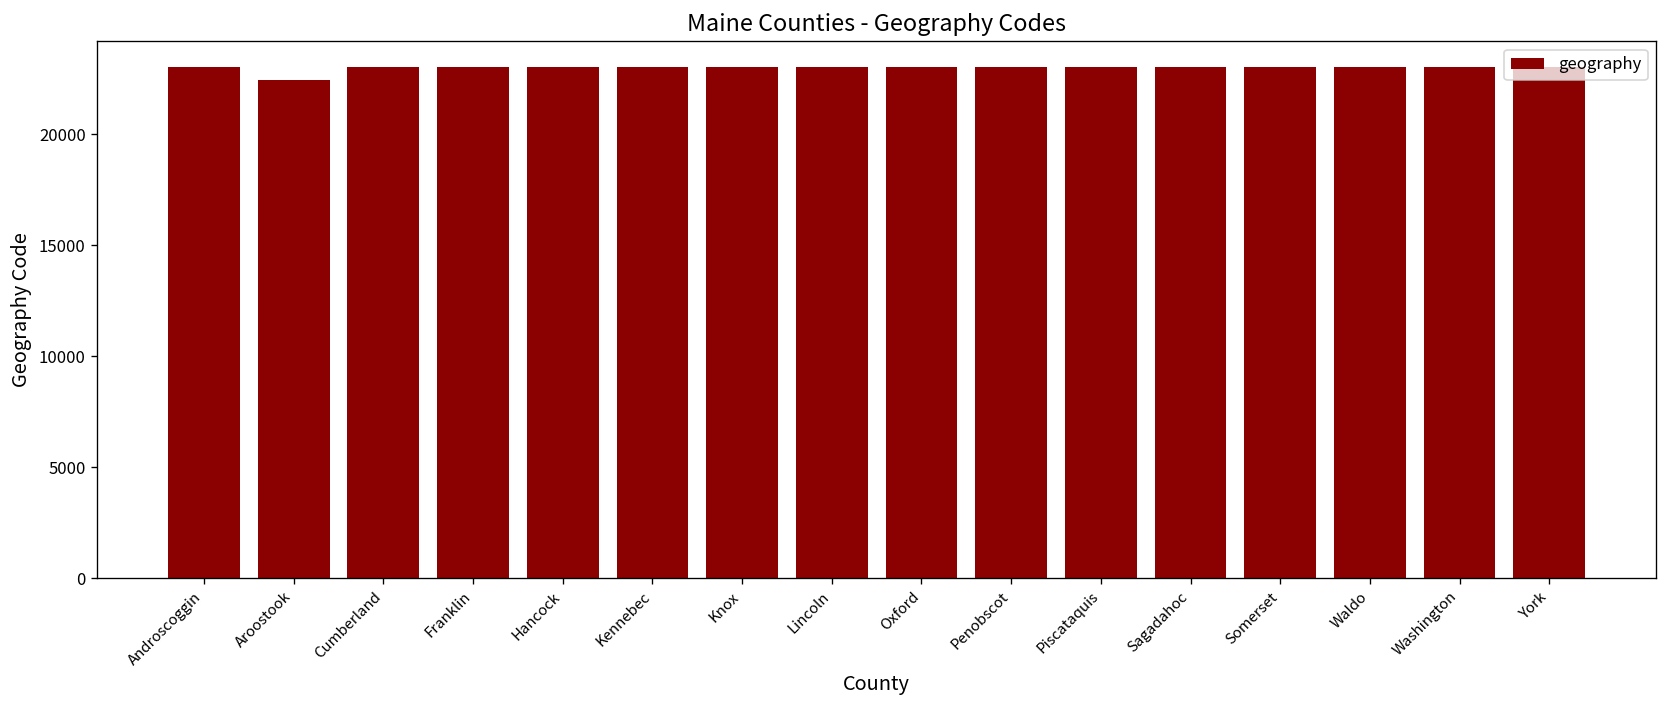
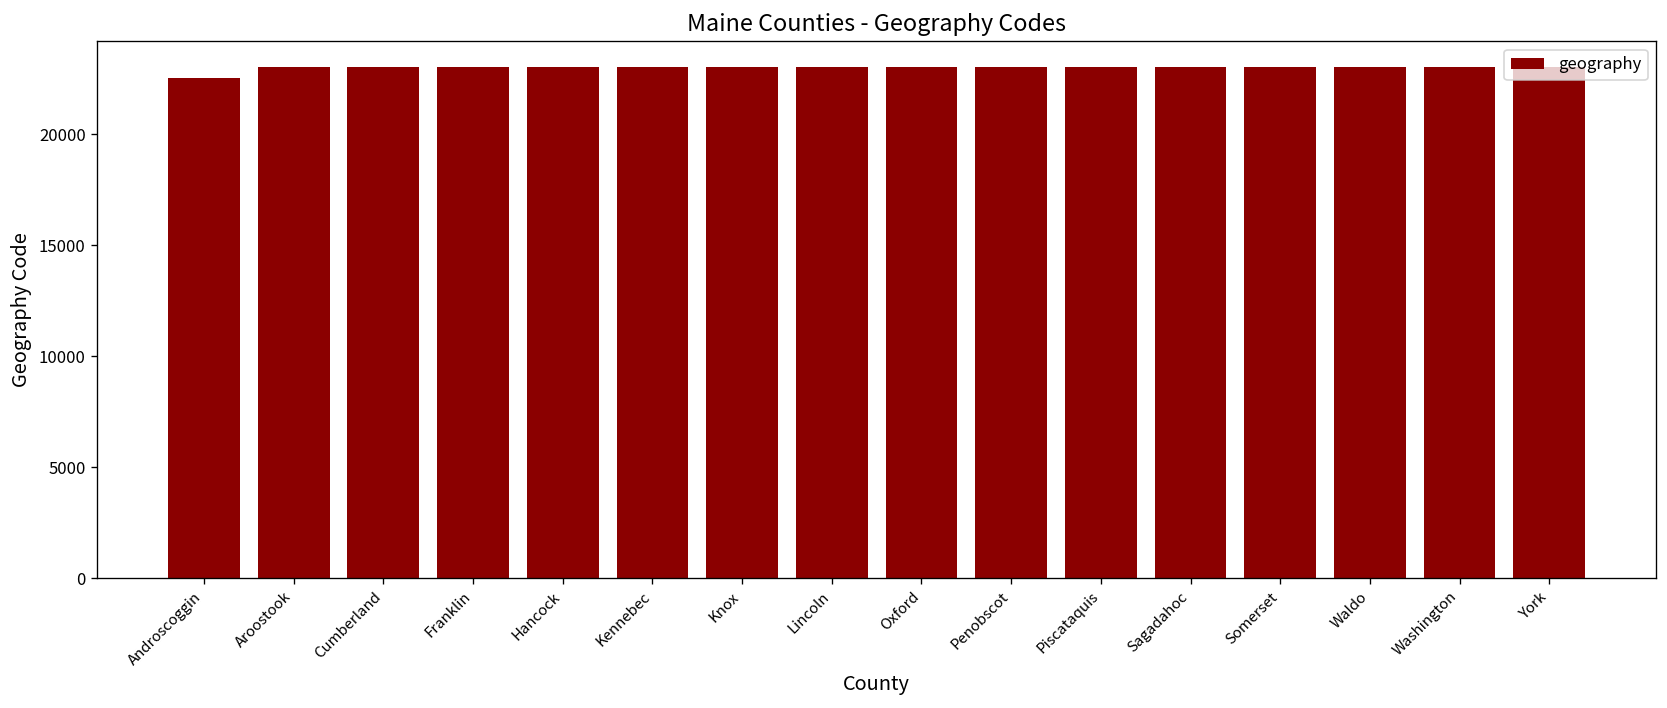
Androscoggin: 23000 -> 22500
Aroostook: 22400 -> 23000
